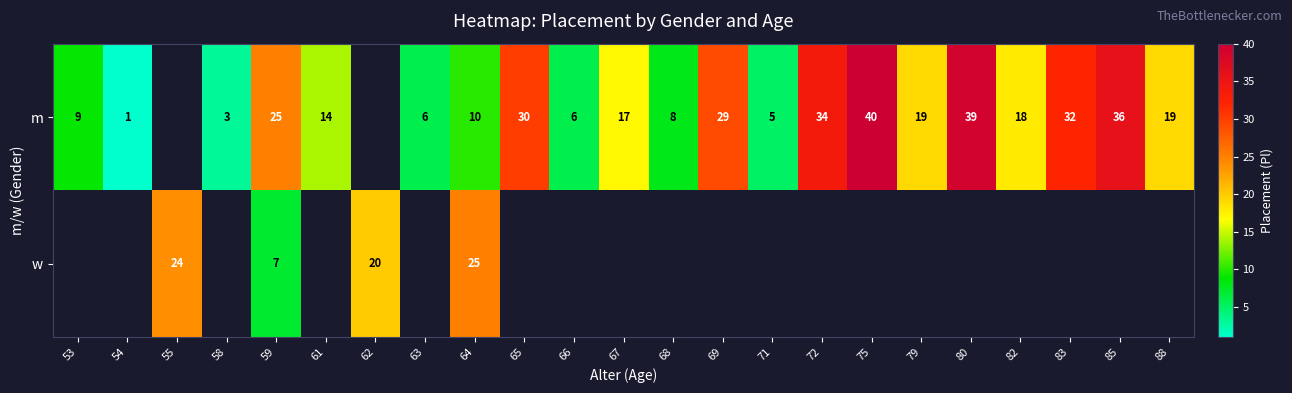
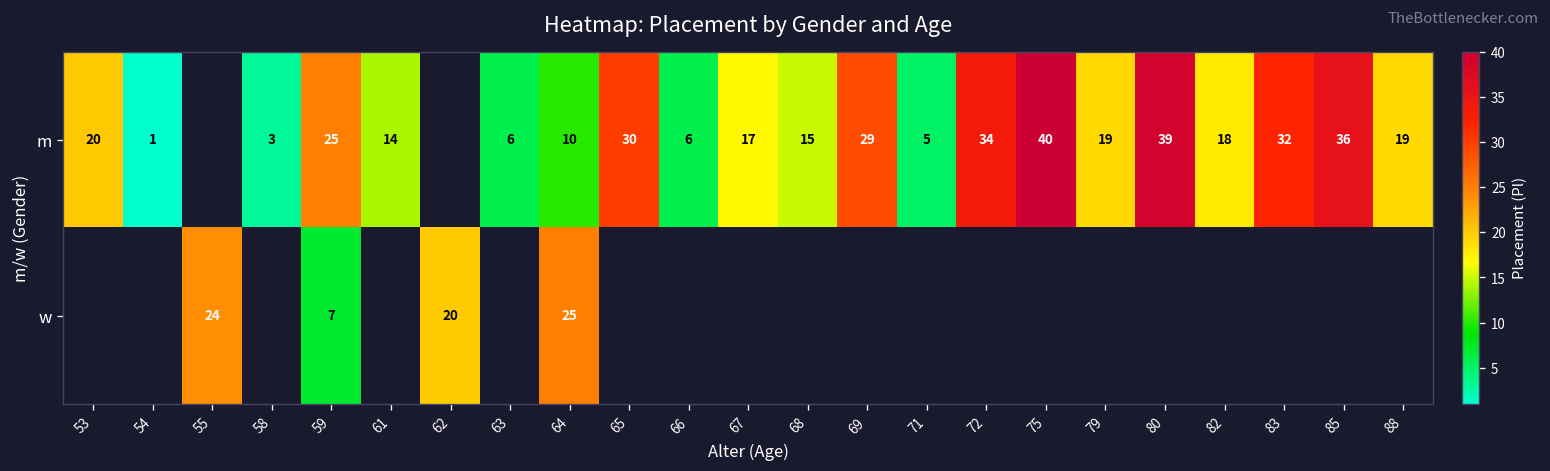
m, 53: 9 -> 20
m, 68: 8 -> 15
